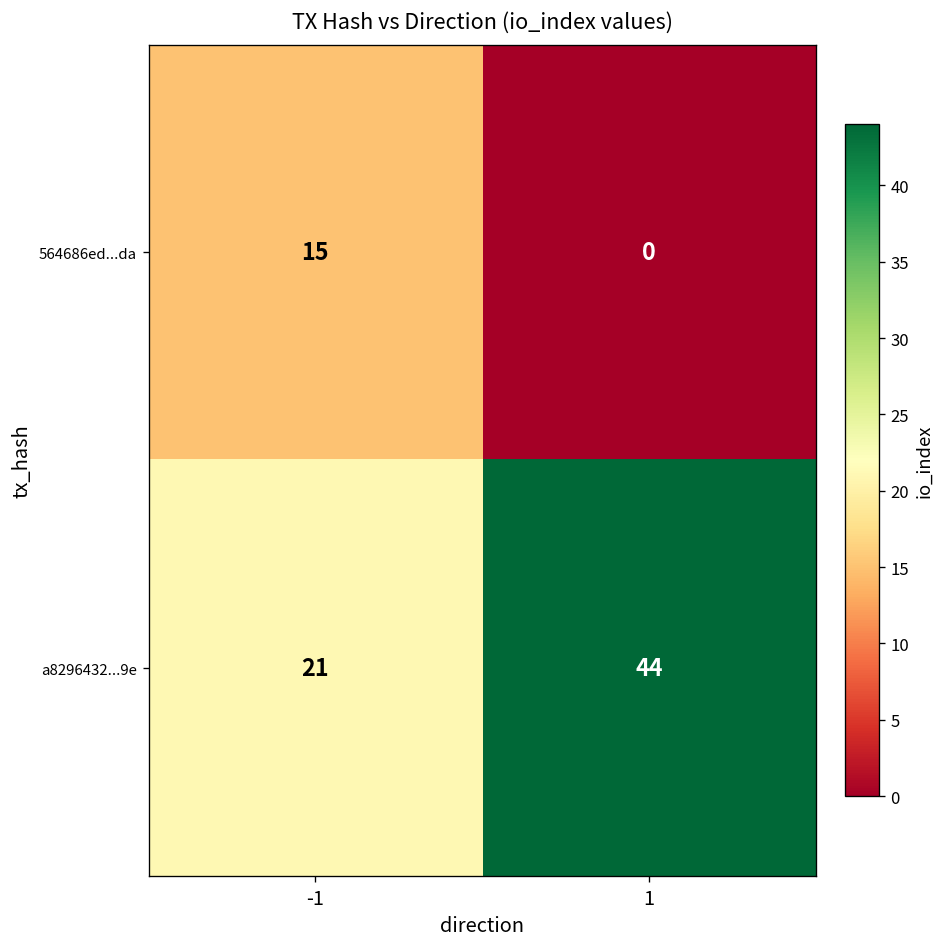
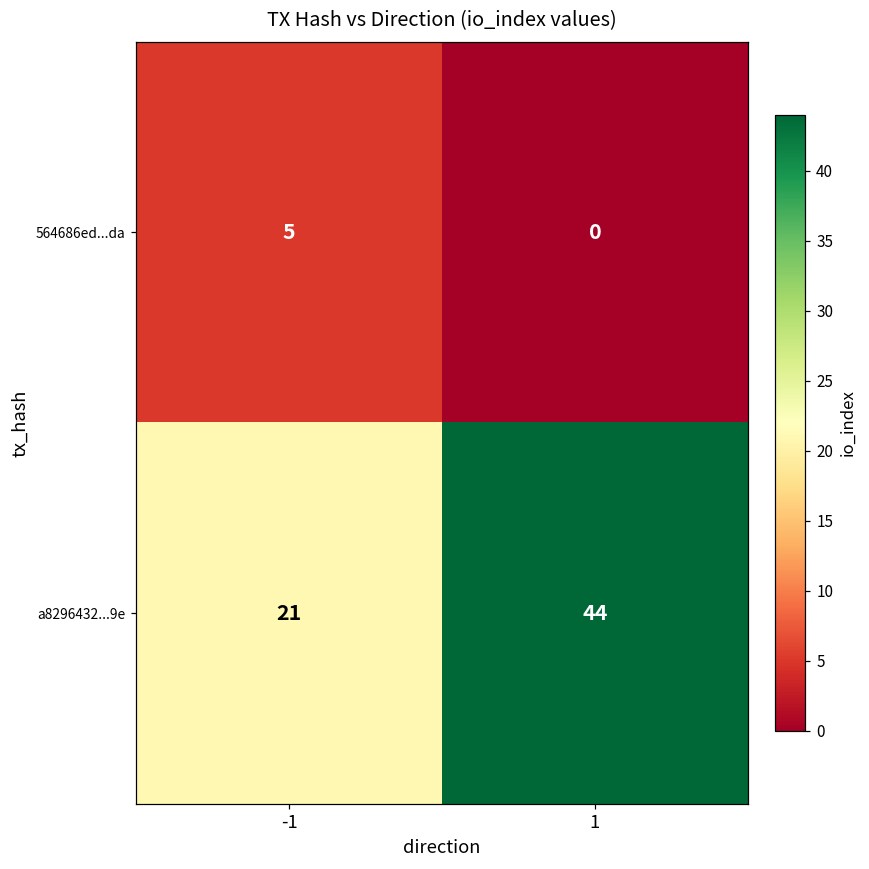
564686ed...da, -1: 15 -> 5
